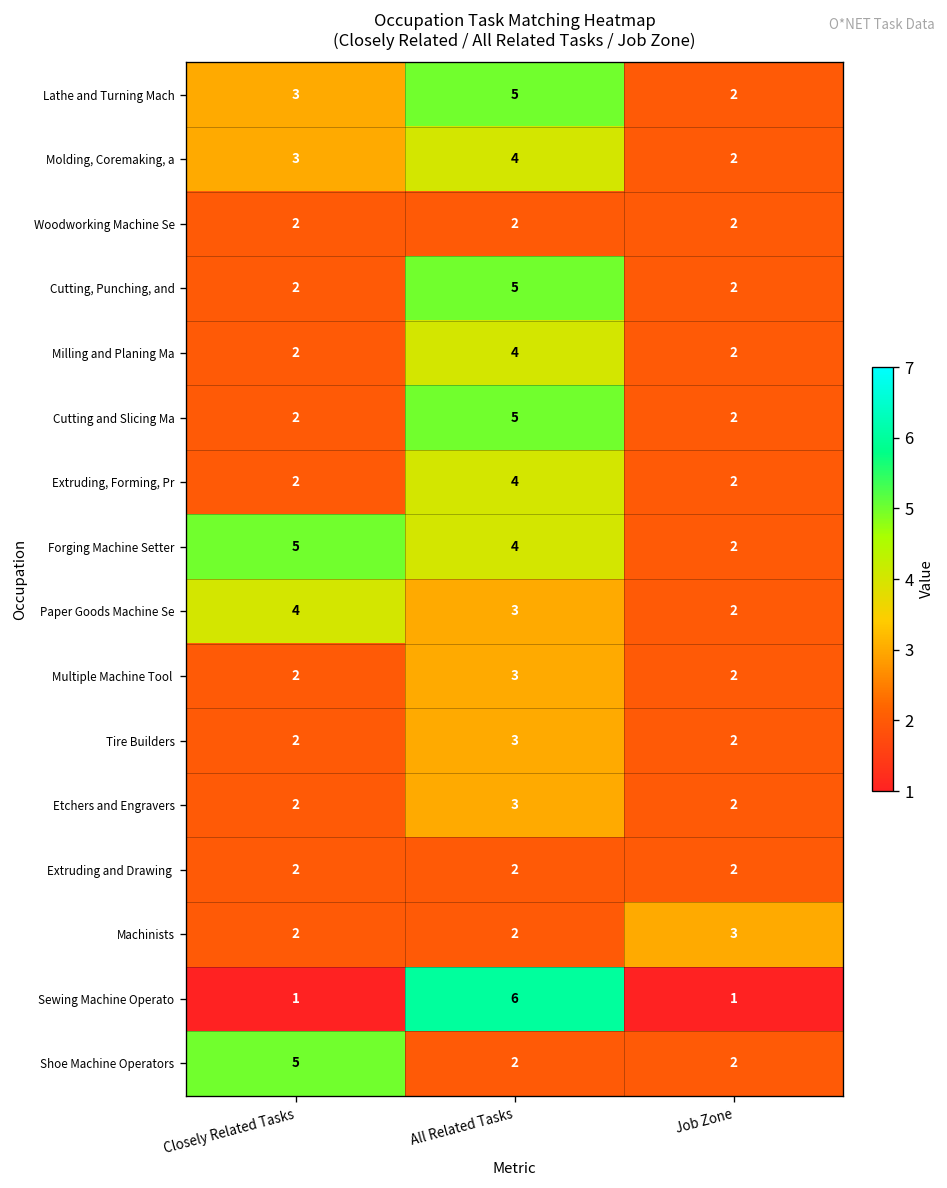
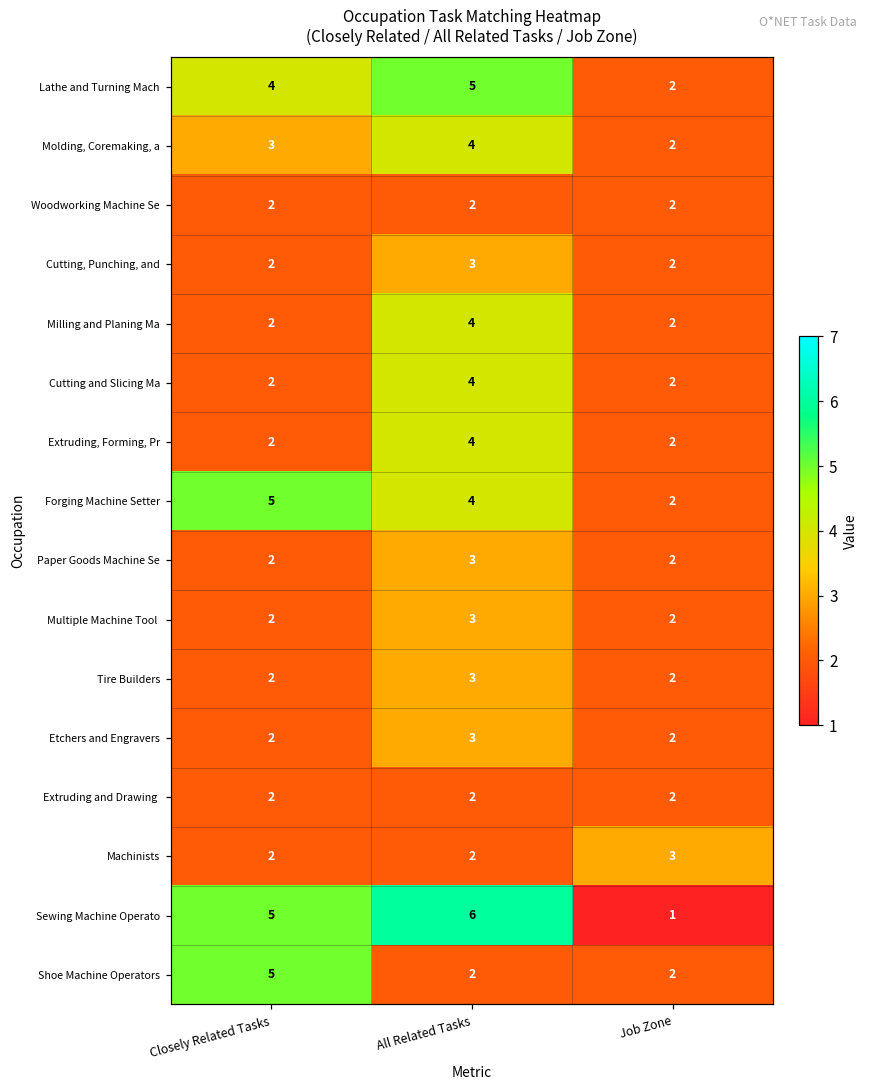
Lathe and Turning Mach, Closely Related Tasks: 3 -> 4
Cutting, Punching, and, All Related Tasks: 5 -> 3
Cutting and Slicing Ma, All Related Tasks: 5 -> 4
Paper Goods Machine Se, Closely Related Tasks: 4 -> 2
Sewing Machine Operato, Closely Related Tasks: 1 -> 5
